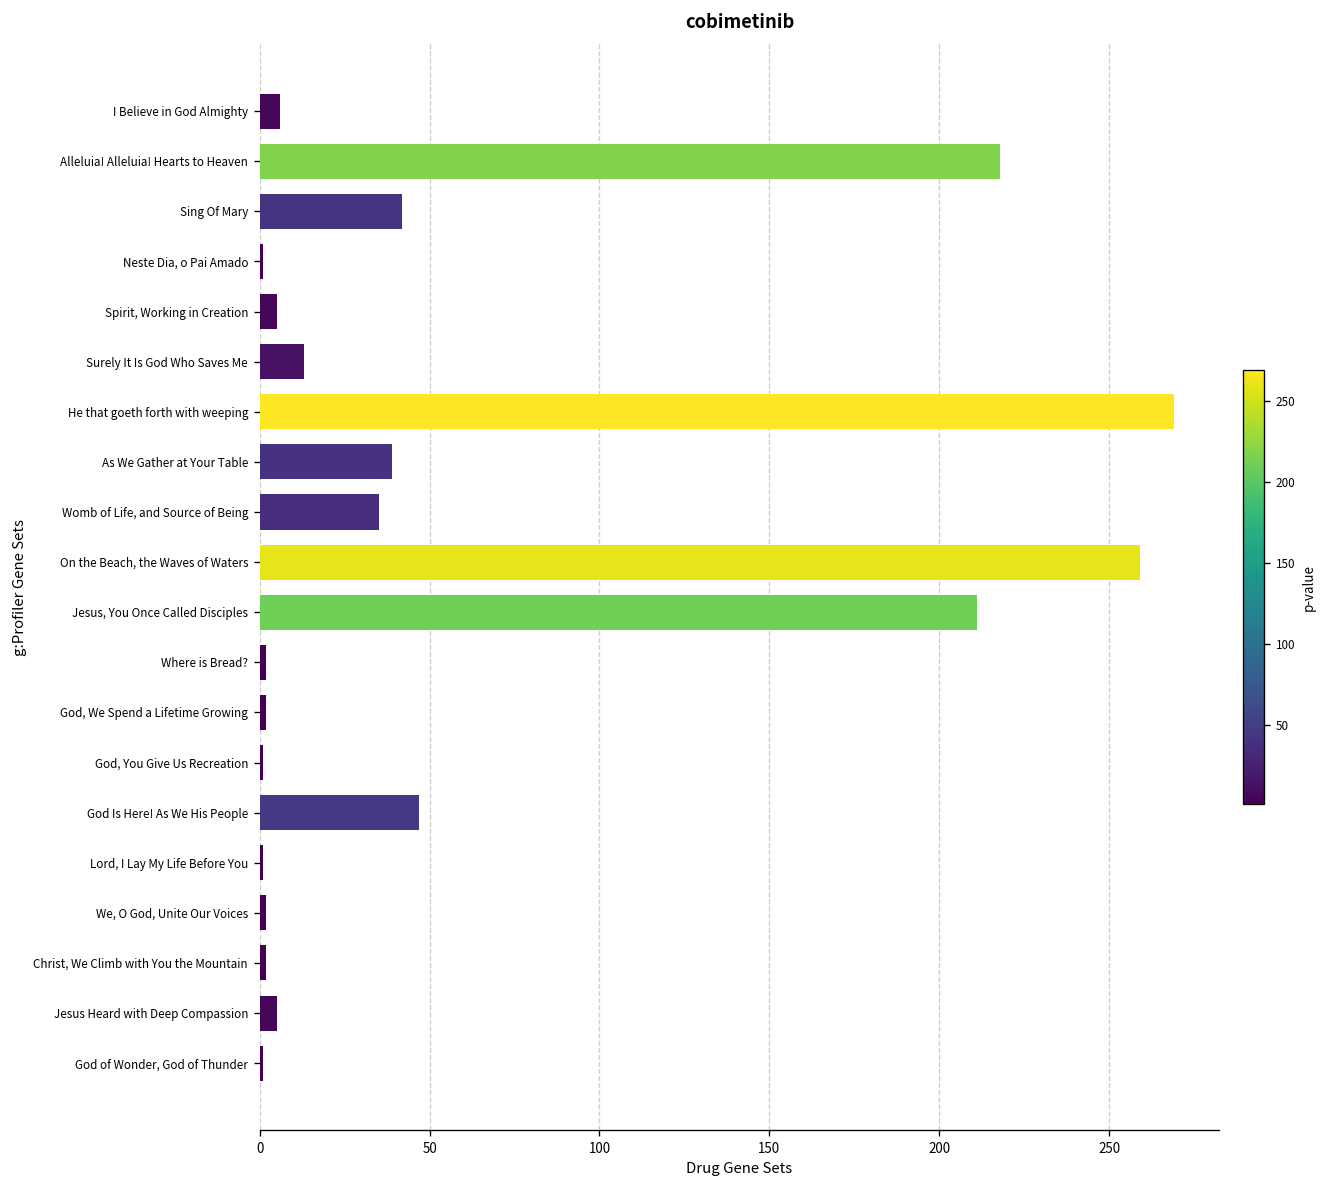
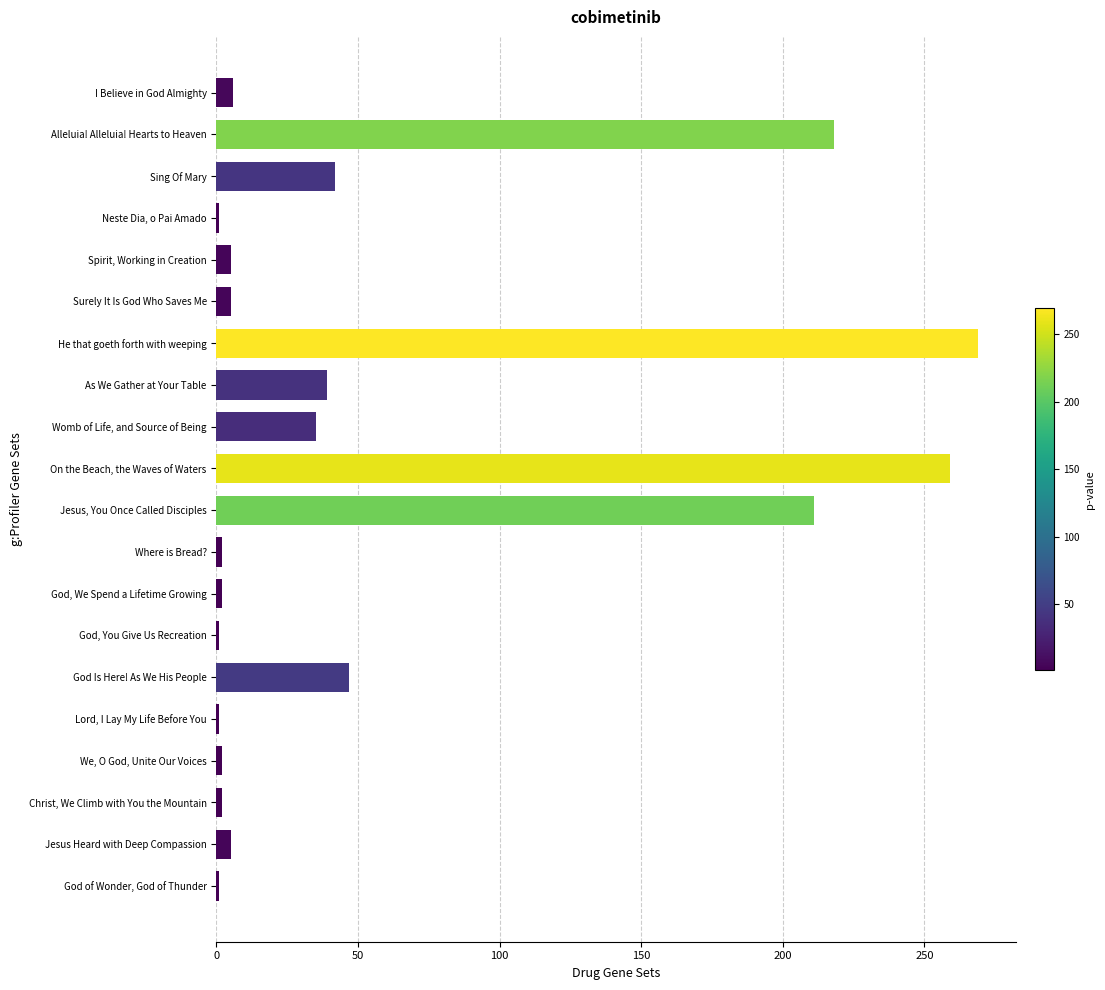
Surely It Is God Who Saves Me: 13 -> 5
